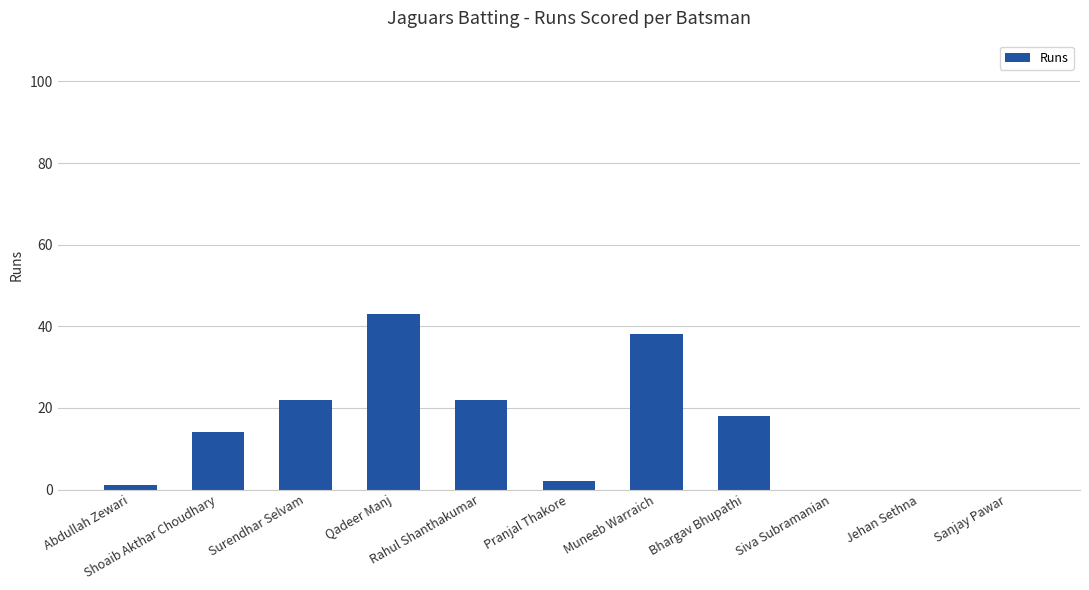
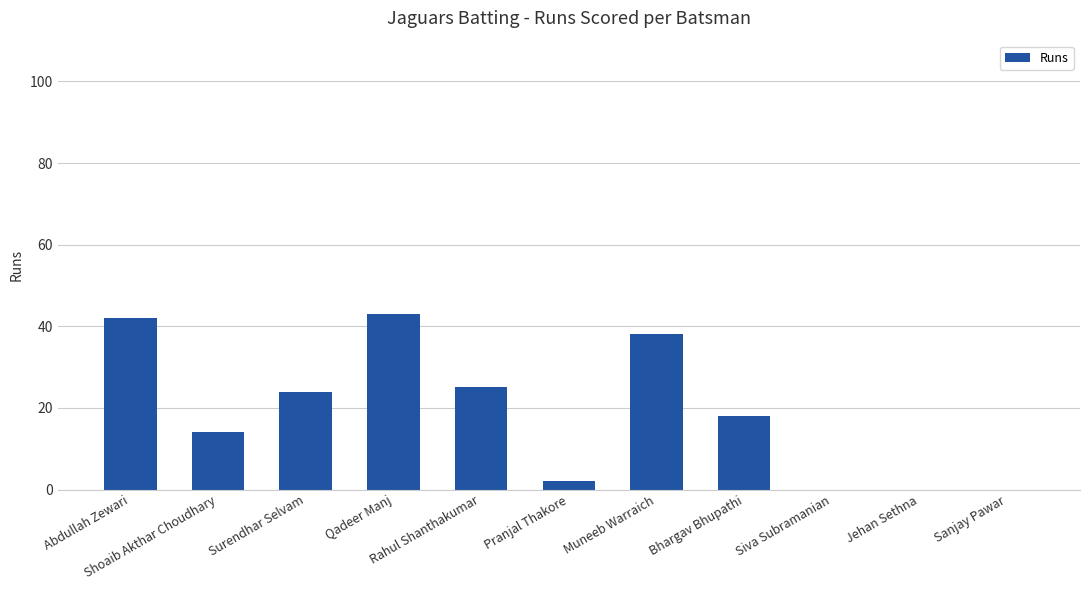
Abdullah Zewari: 1 -> 42
Surendhar Selvam: 22 -> 24
Rahul Shanthakumar: 22 -> 25
